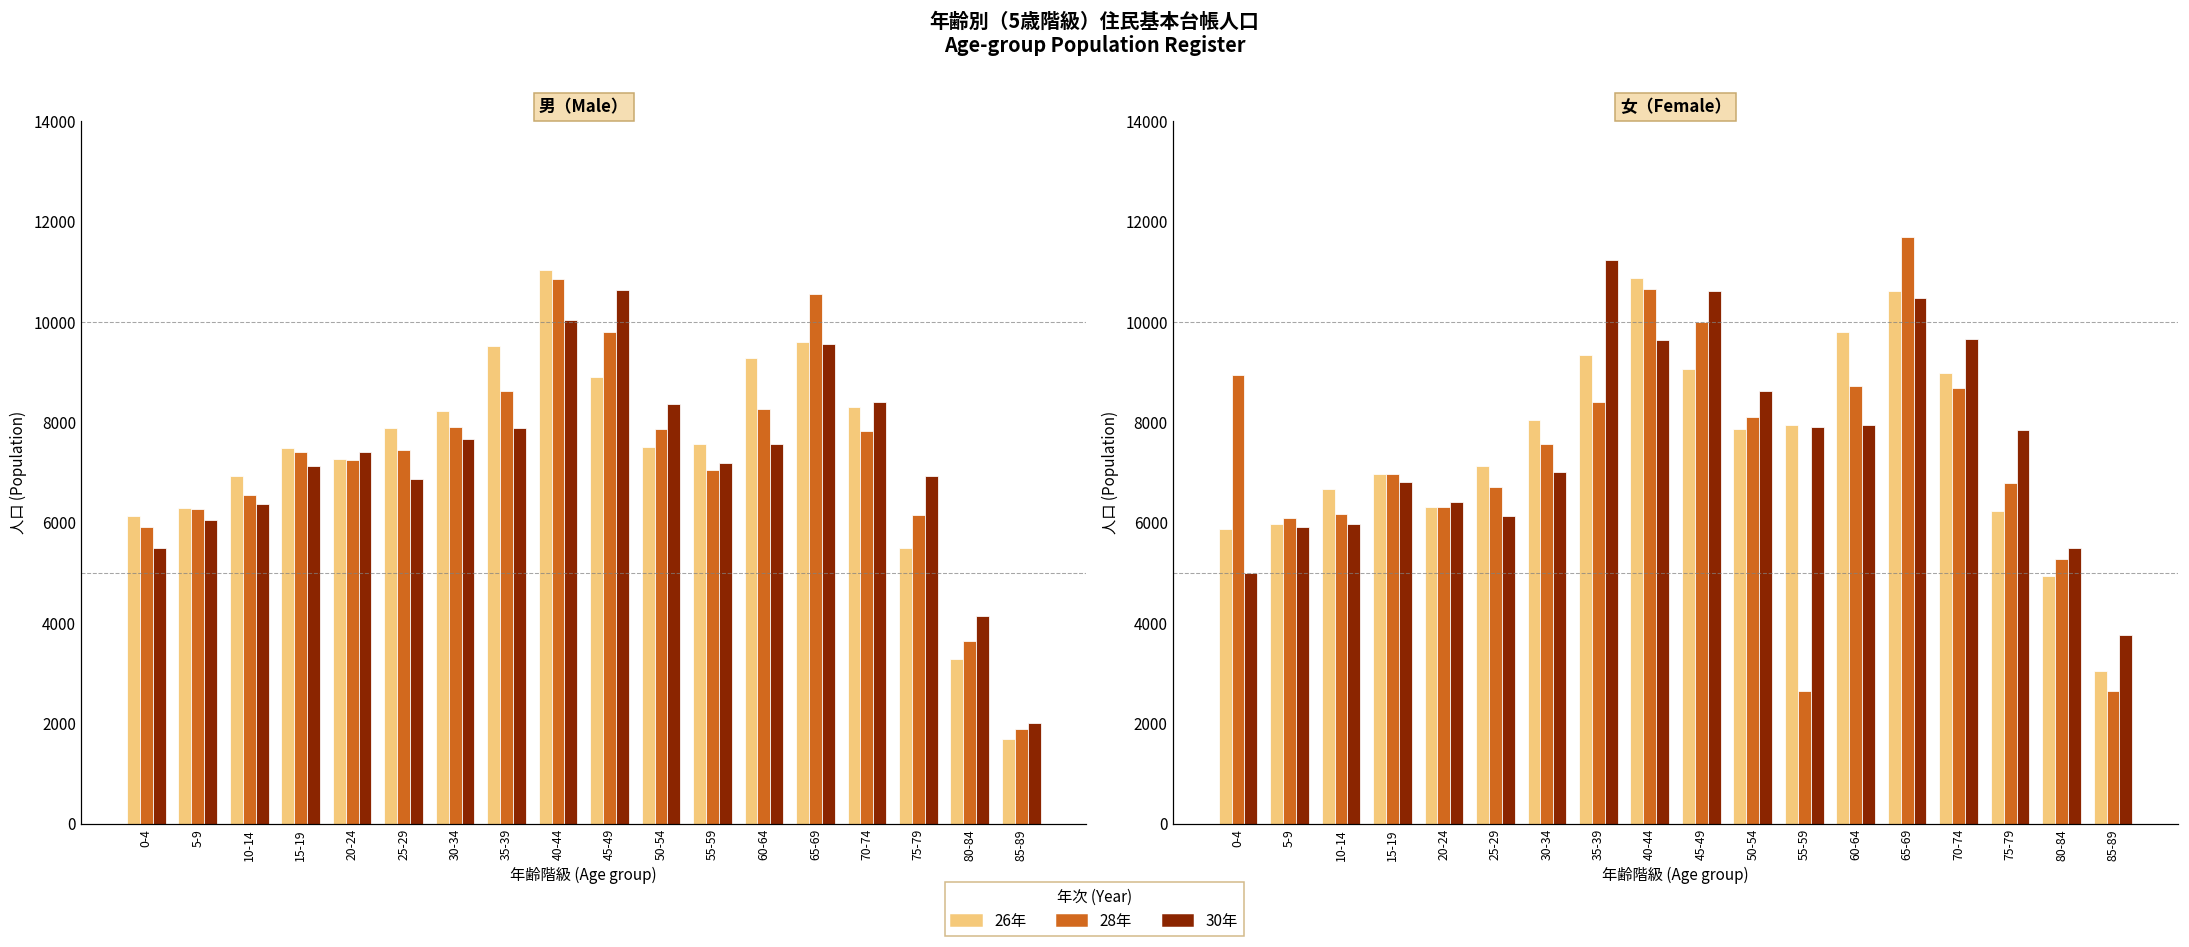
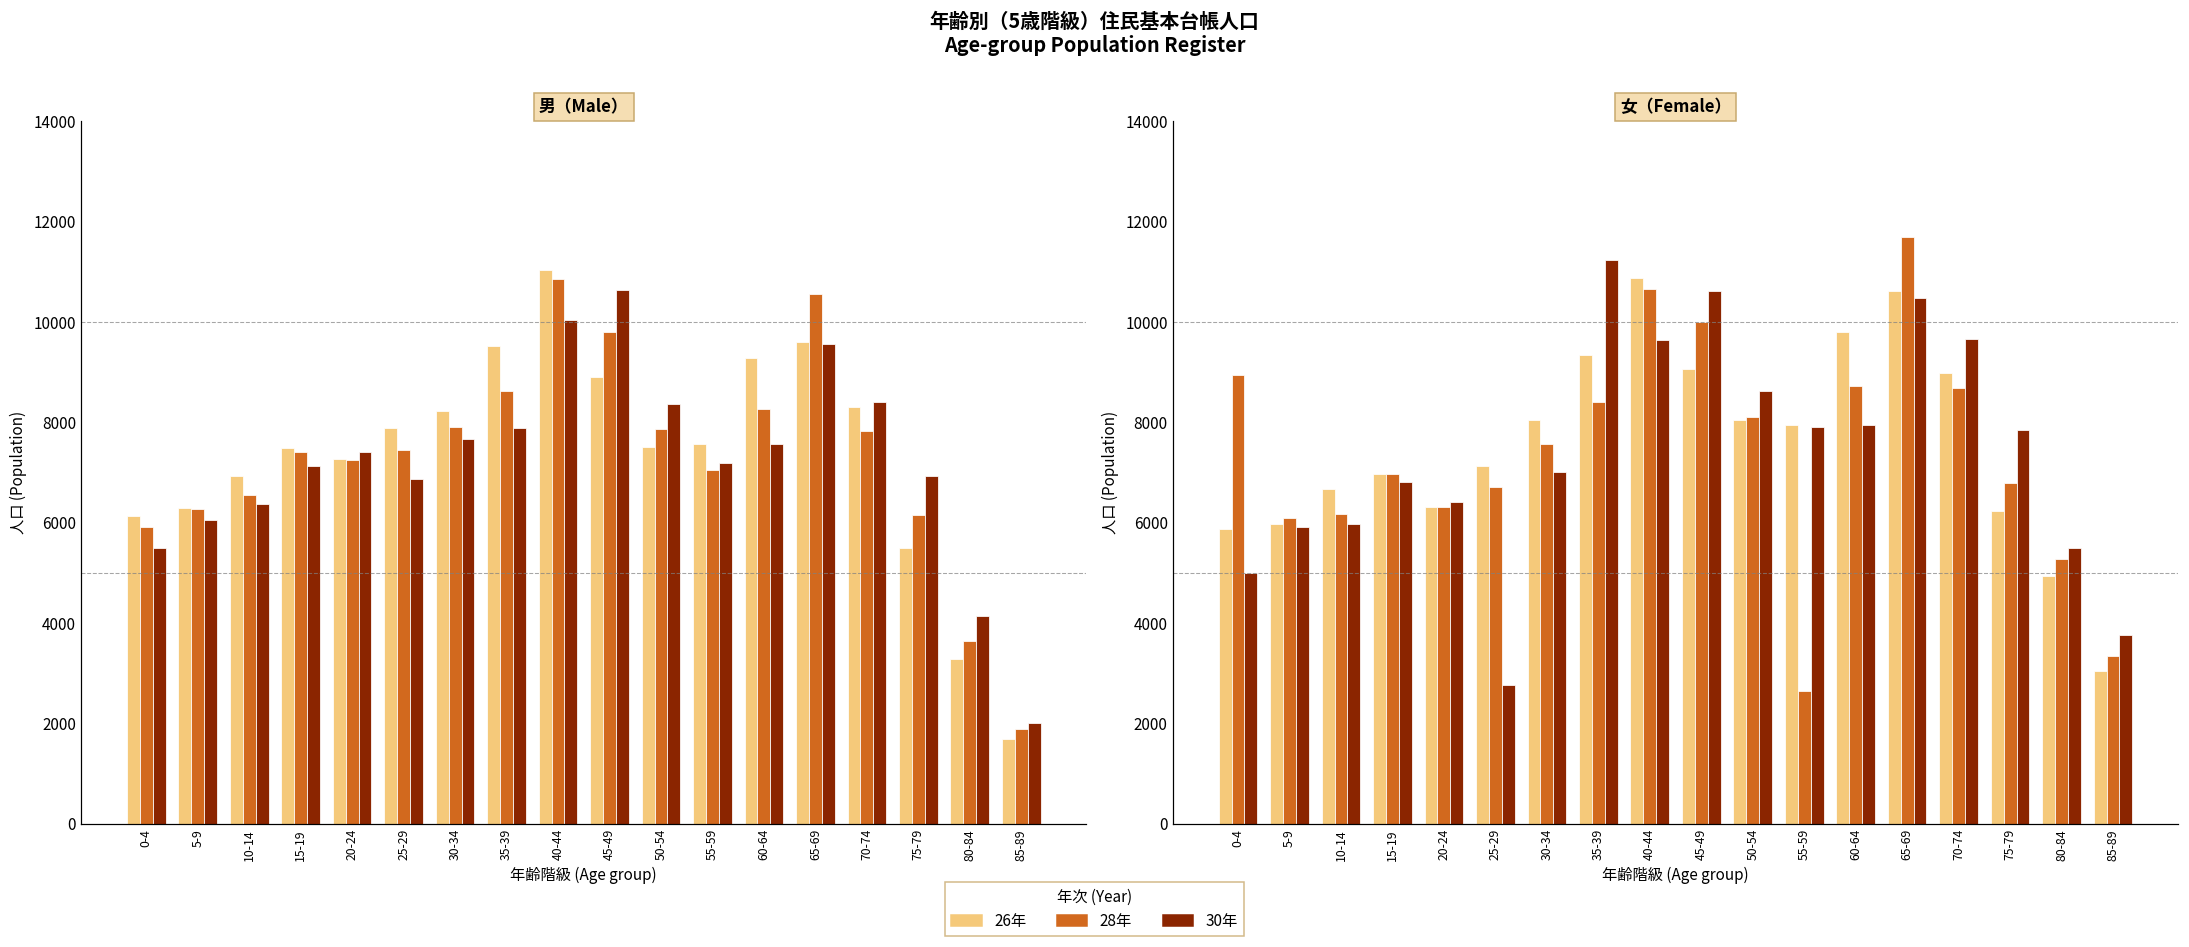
女（Female）, 30年, 25-29: 6100 -> 2800
女（Female）, 26年, 50-54: 7900 -> 8000
女（Female）, 28年, 85-89: 2600 -> 3300
